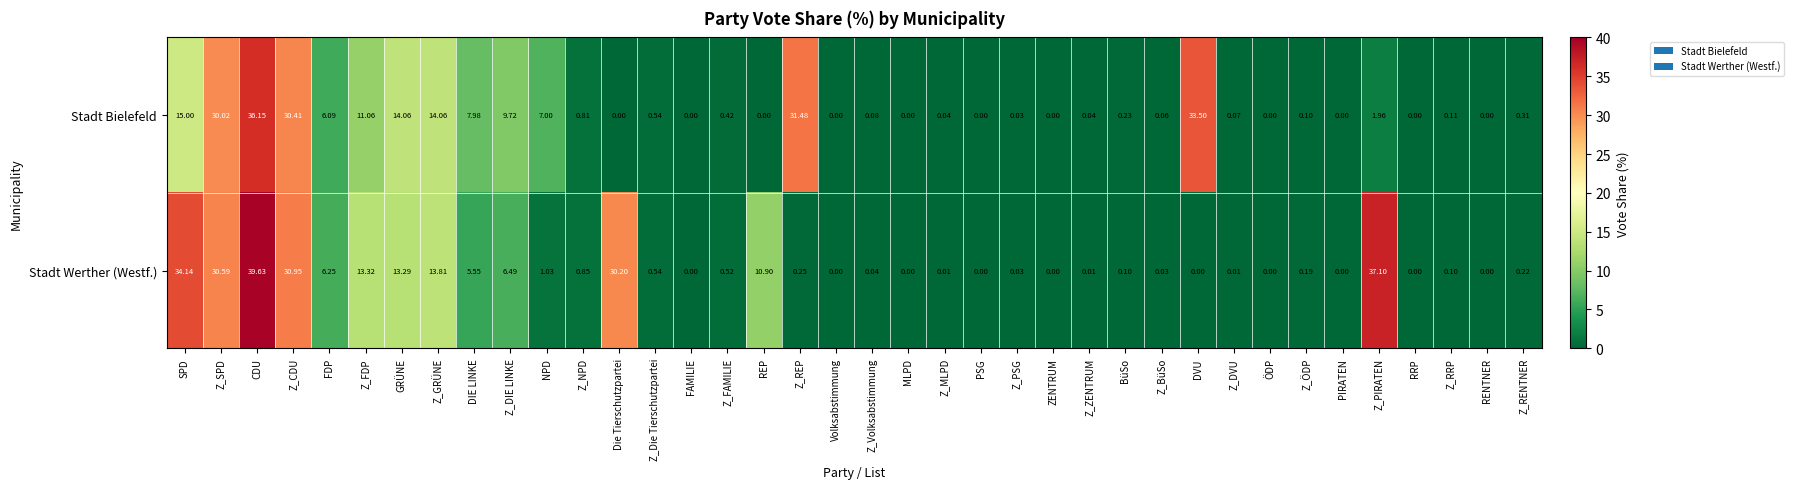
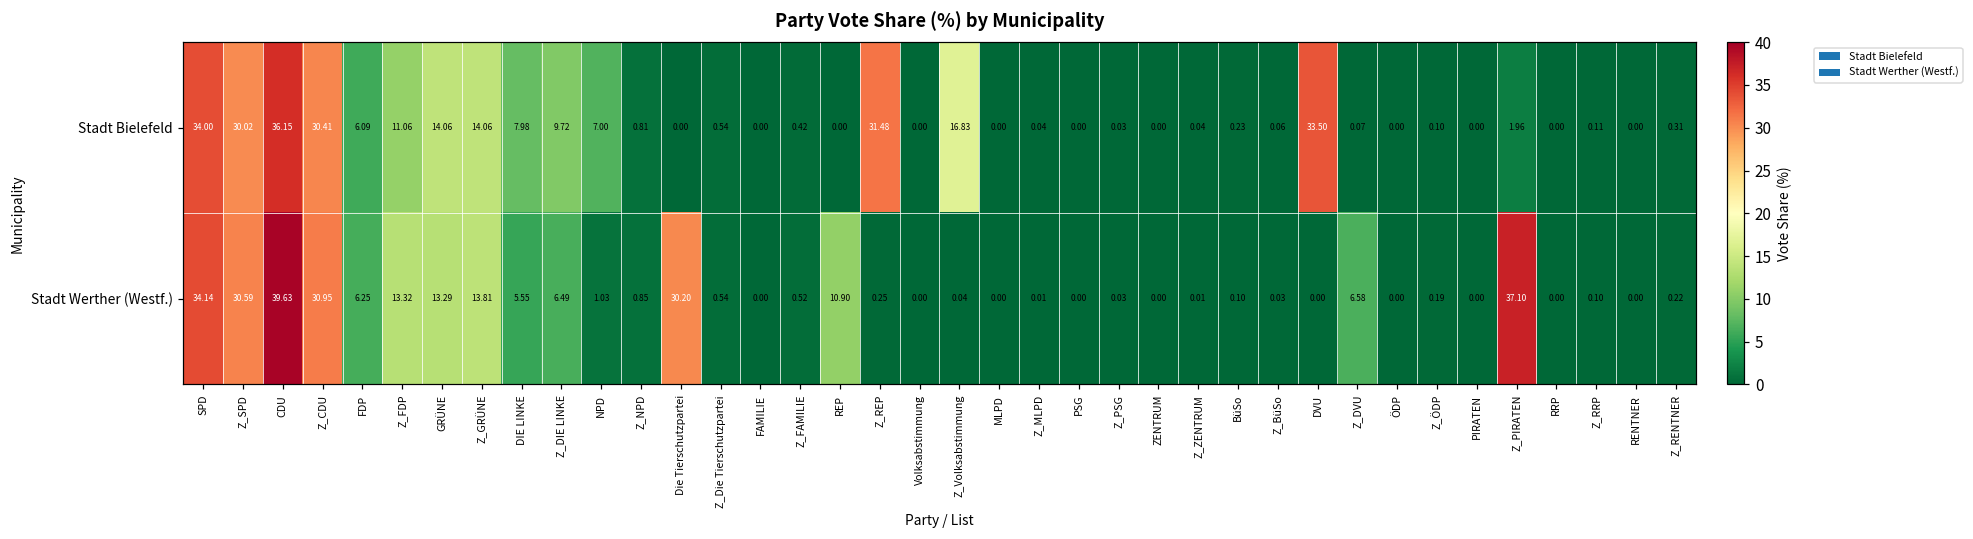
Stadt Bielefeld, SPD: 15.00 -> 34.00
Stadt Bielefeld, Z_Volksabstimmung: 0.08 -> 16.83
Stadt Werther (Westf.), Z_DVU: 0.01 -> 6.58
